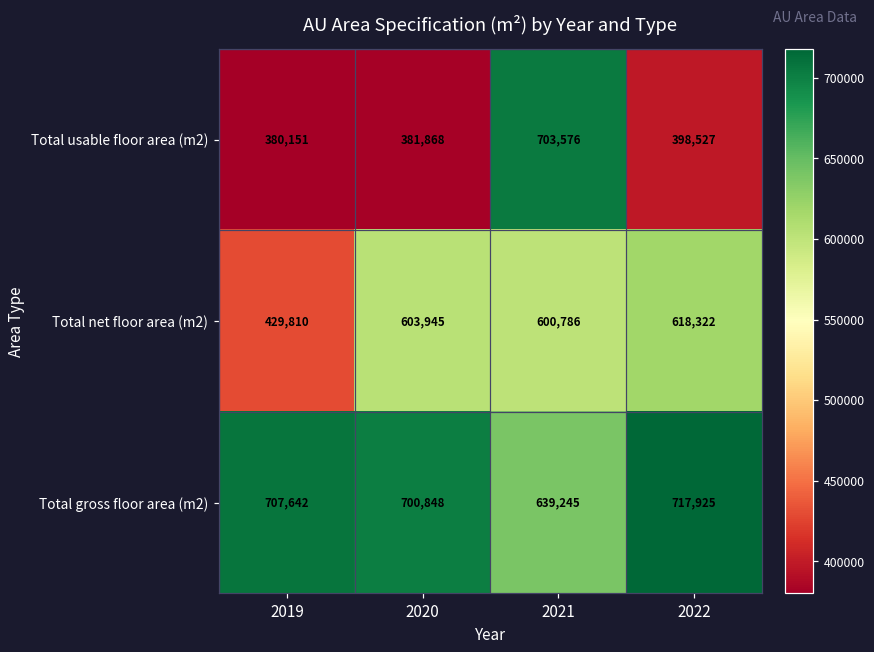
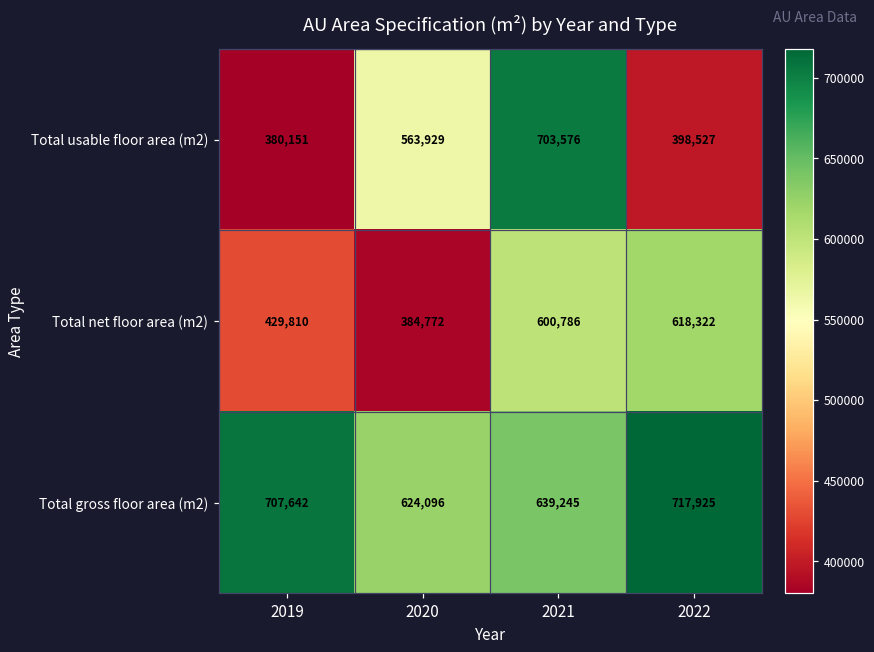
Total usable floor area (m2), 2020: 381,868 -> 563,929
Total net floor area (m2), 2020: 603,945 -> 384,772
Total gross floor area (m2), 2020: 700,848 -> 624,096
